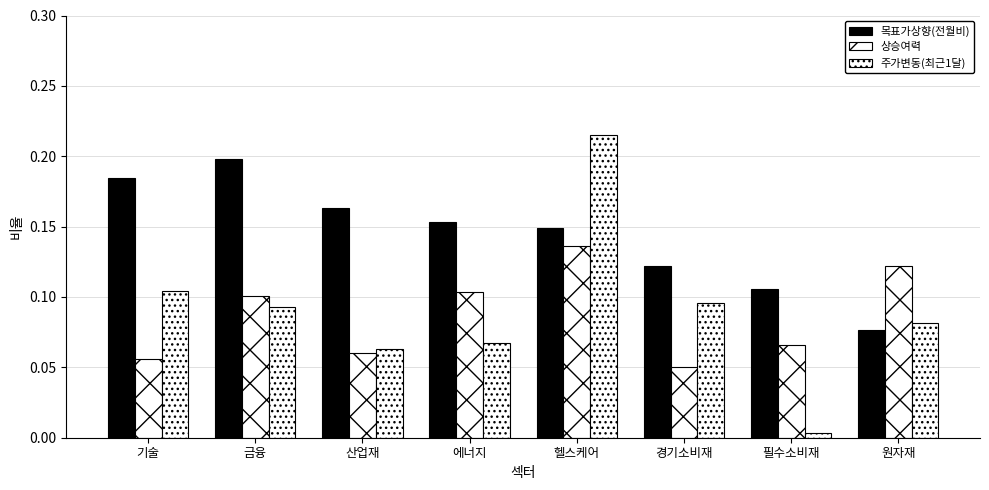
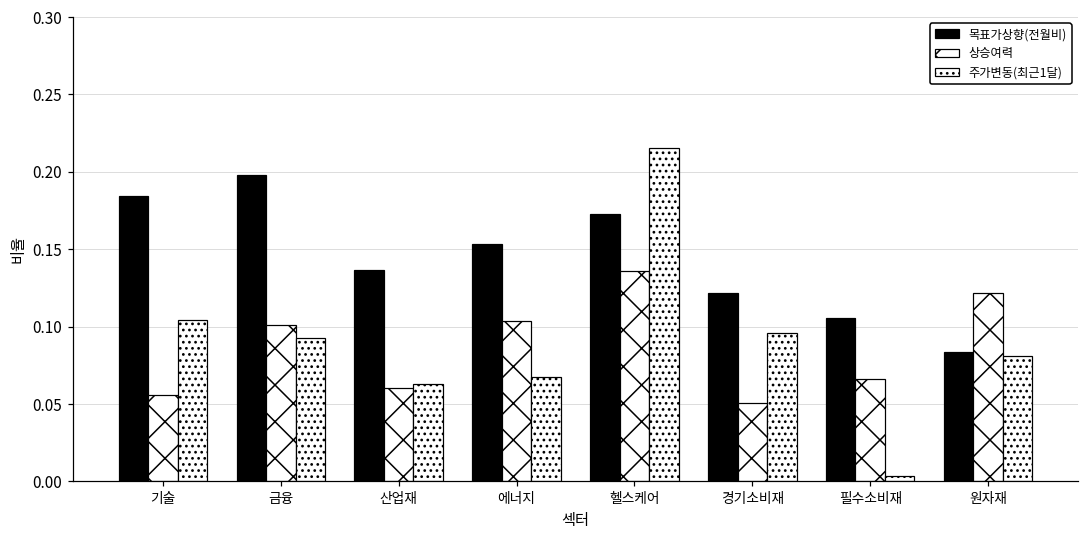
목표가상향(전월비), 산업재: 0.163 -> 0.137
목표가상향(전월비), 헬스케어: 0.149 -> 0.173
목표가상향(전월비), 원자재: 0.076 -> 0.084
